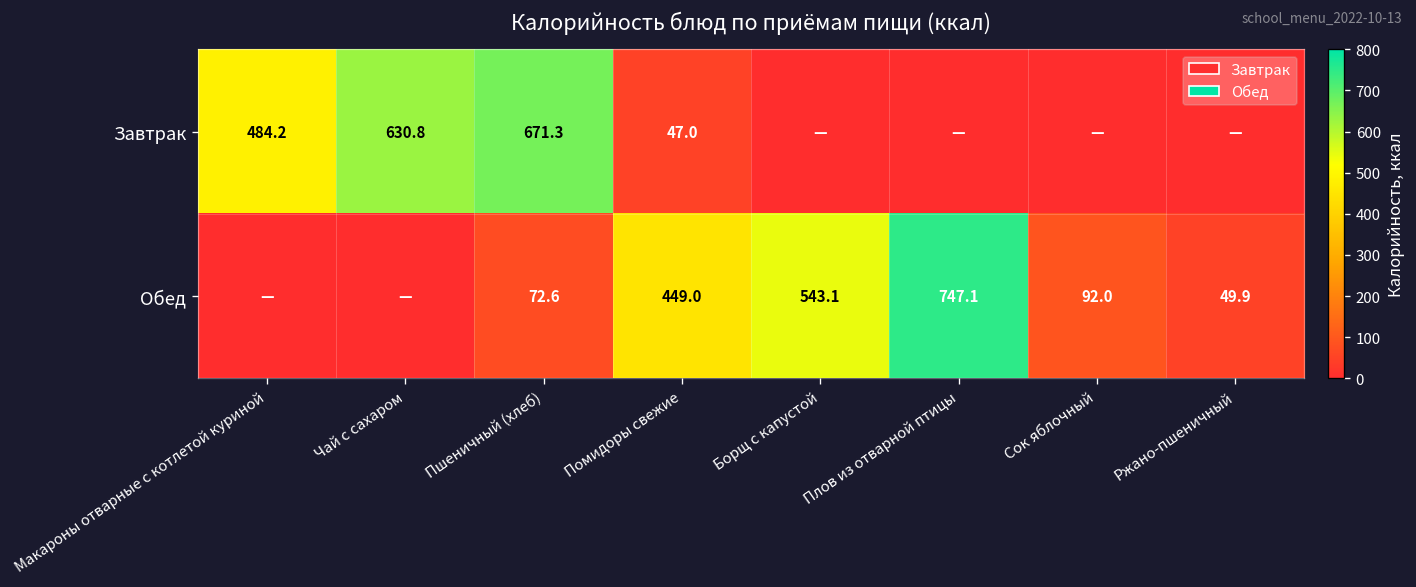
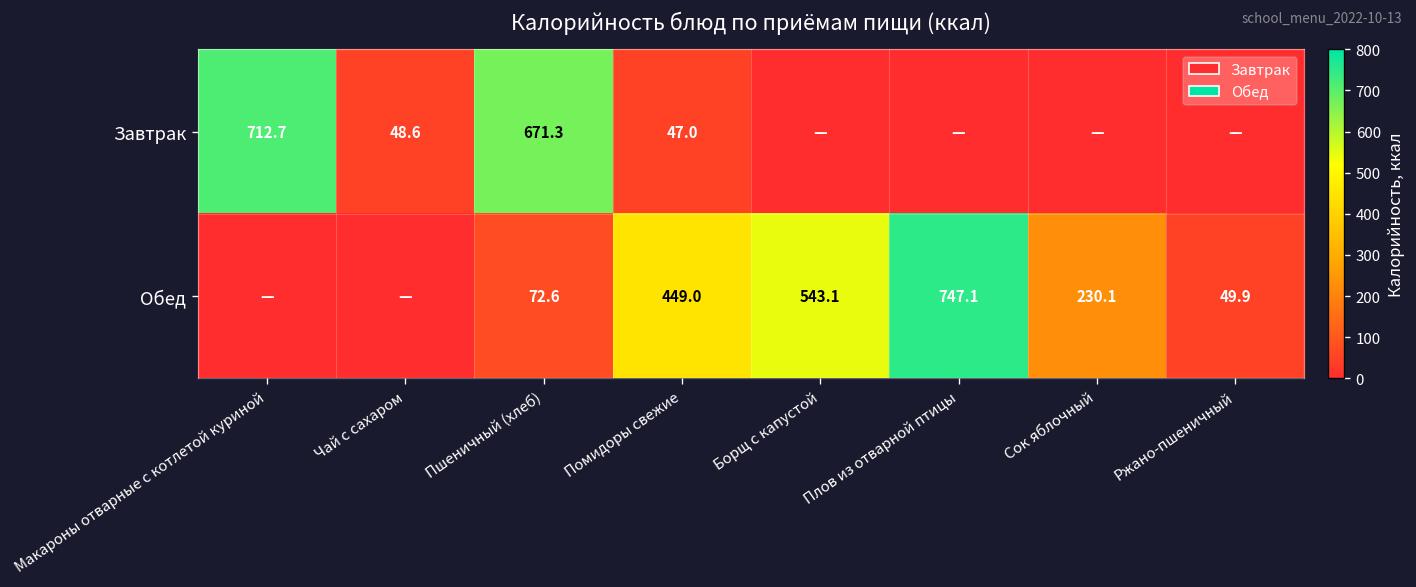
Завтрак, Макароны отварные с котлетой куриной: 484.2 -> 712.7
Завтрак, Чай с сахаром: 630.8 -> 48.6
Обед, Сок яблочный: 92.0 -> 230.1
